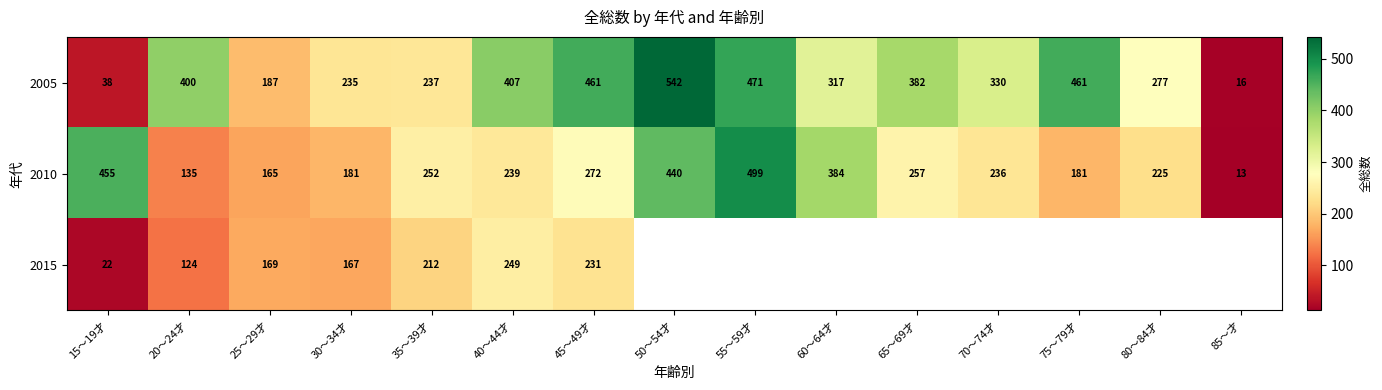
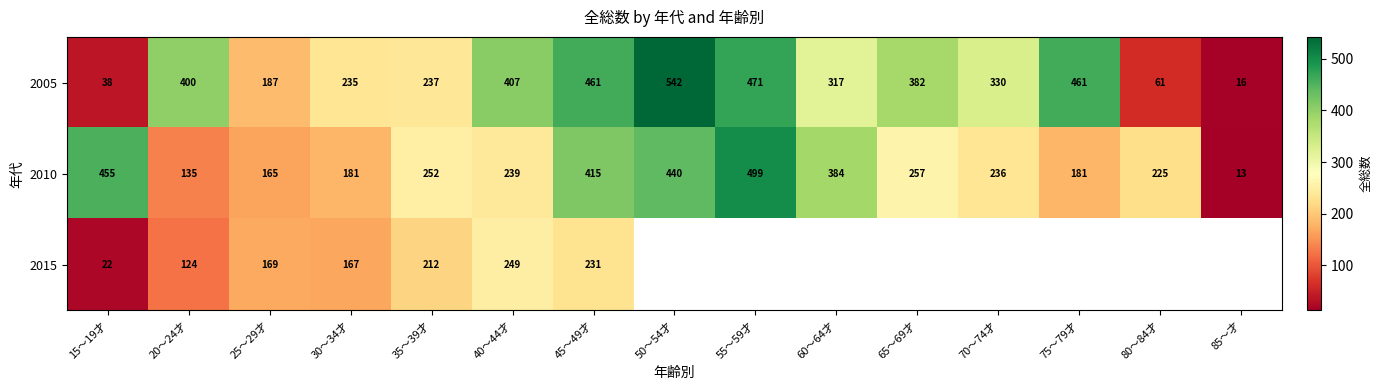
2005, 80～84才: 277 -> 61
2010, 45～49才: 272 -> 415
